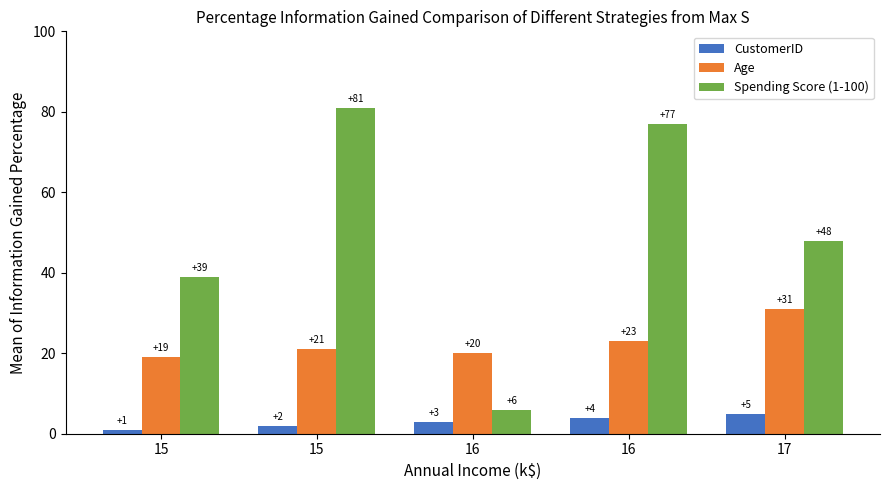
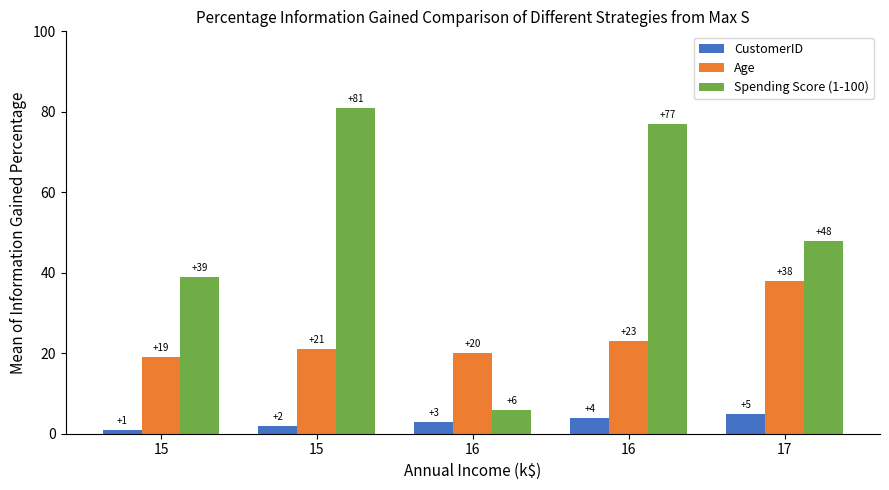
Age, 17: +31 -> +38
